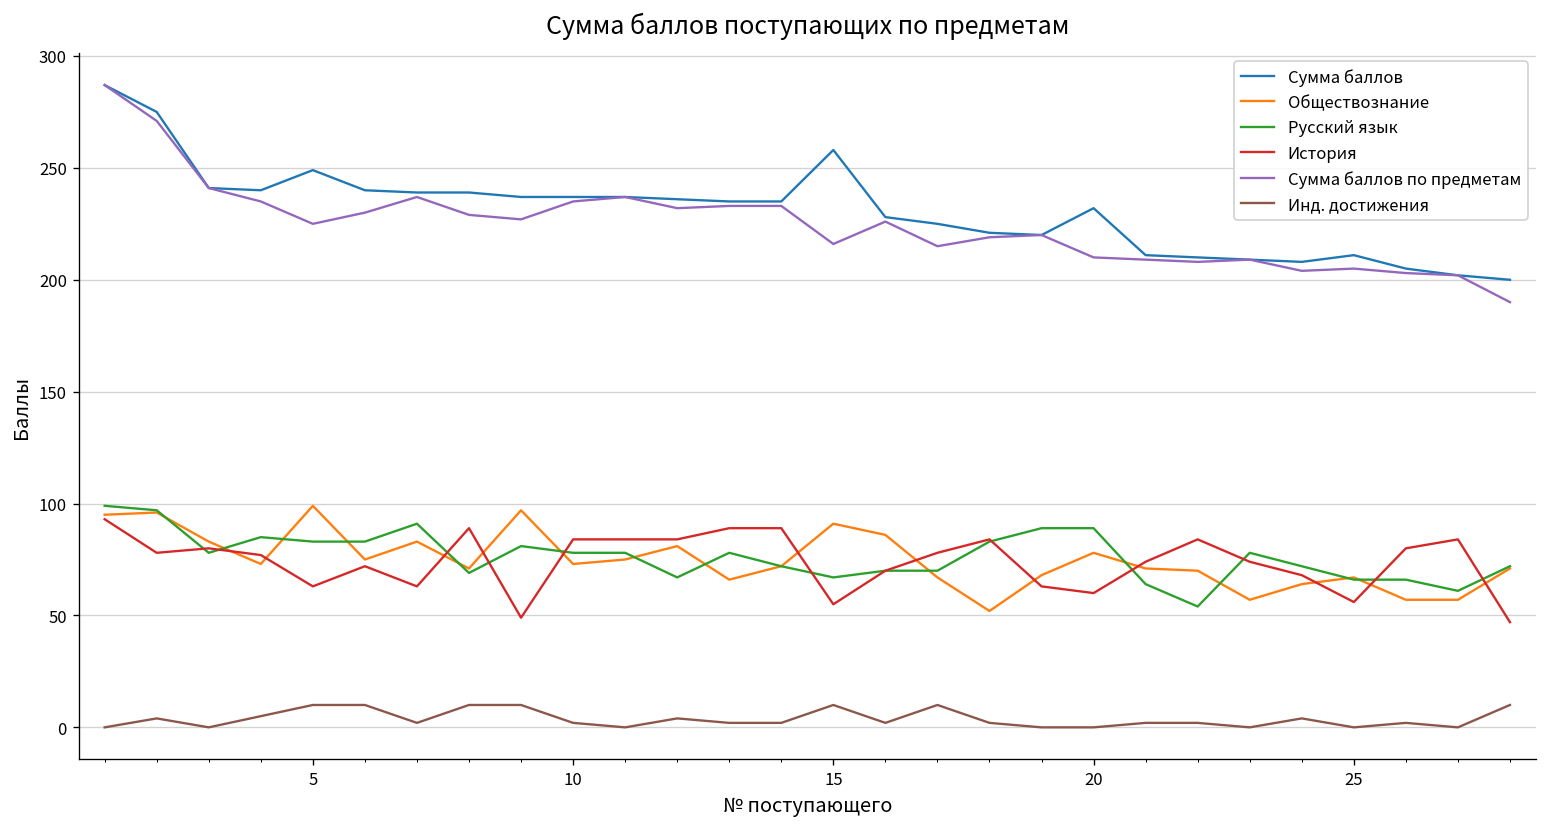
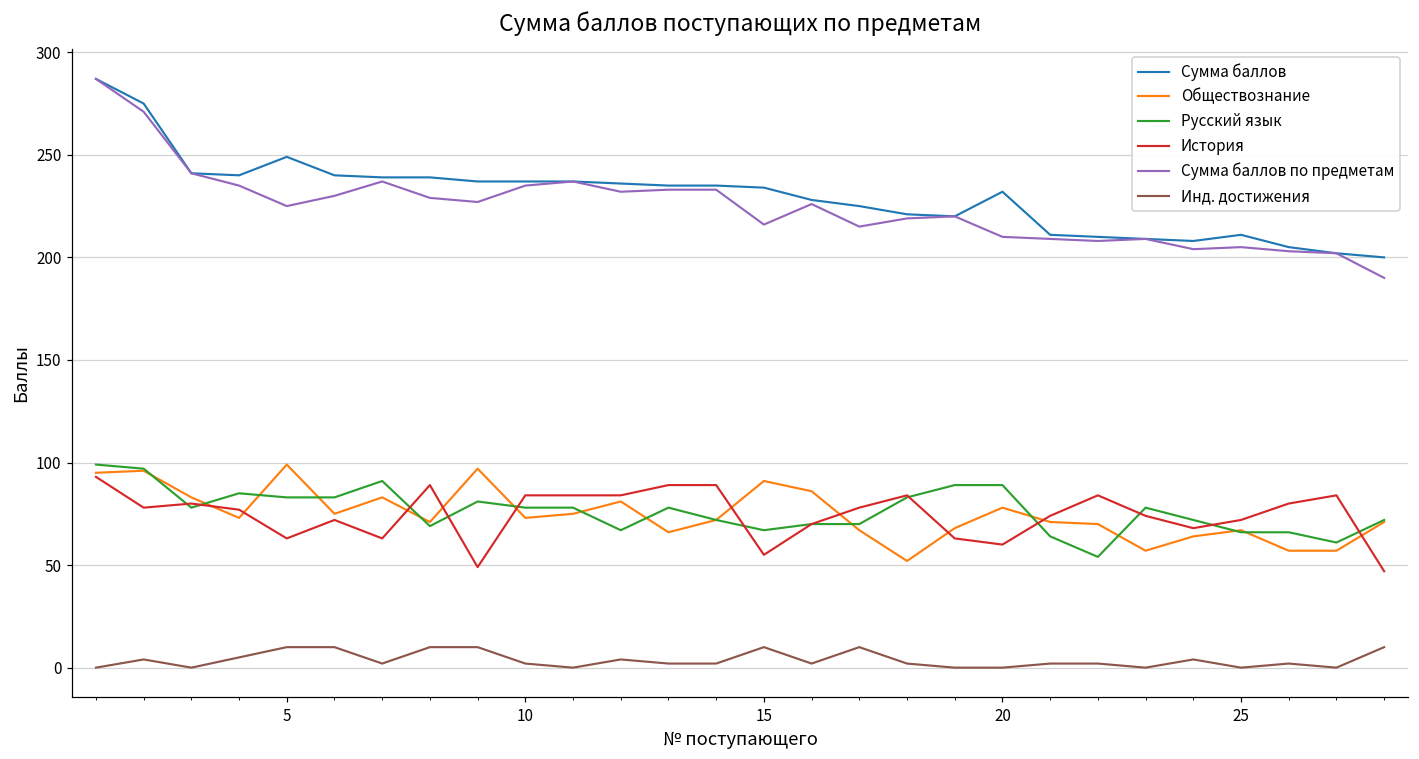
Сумма баллов, 15: 258 -> 234
История, 25: 56 -> 72
